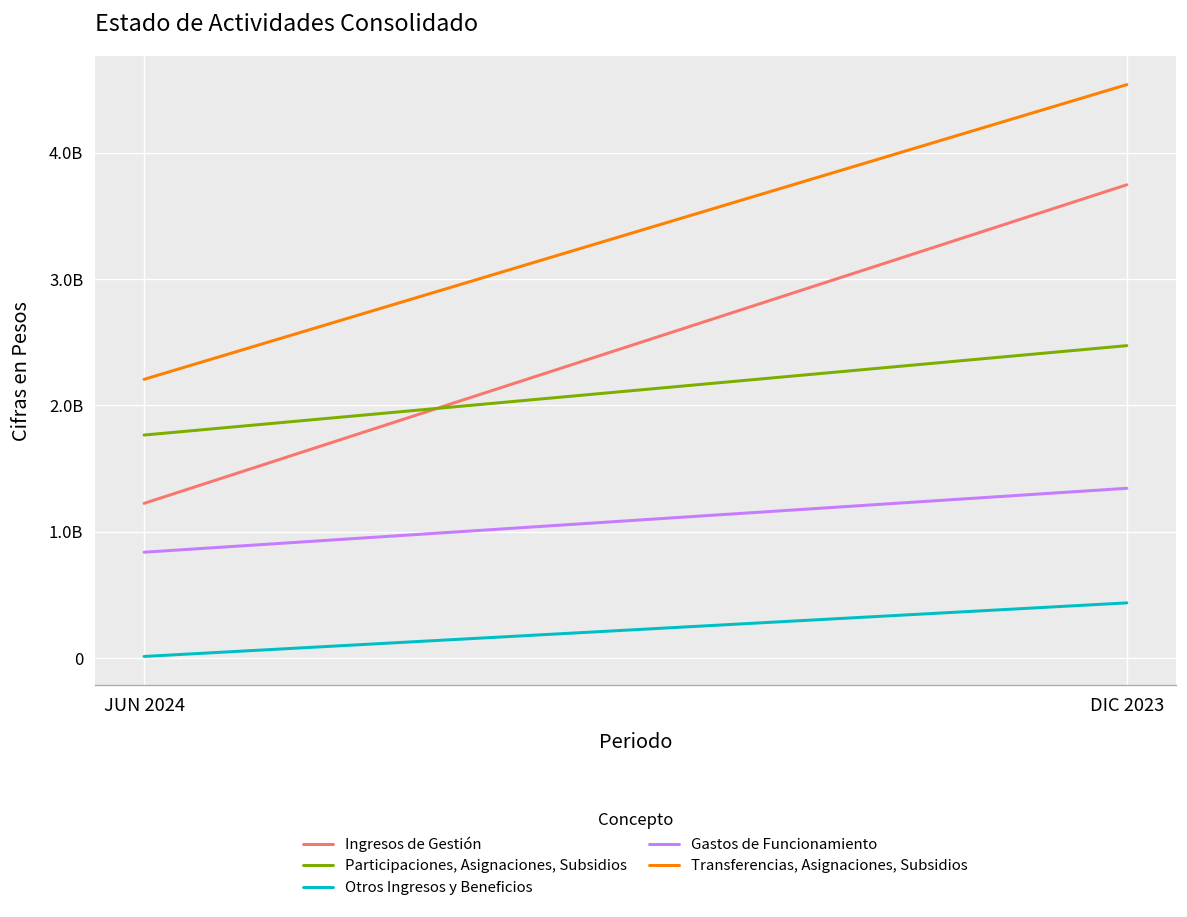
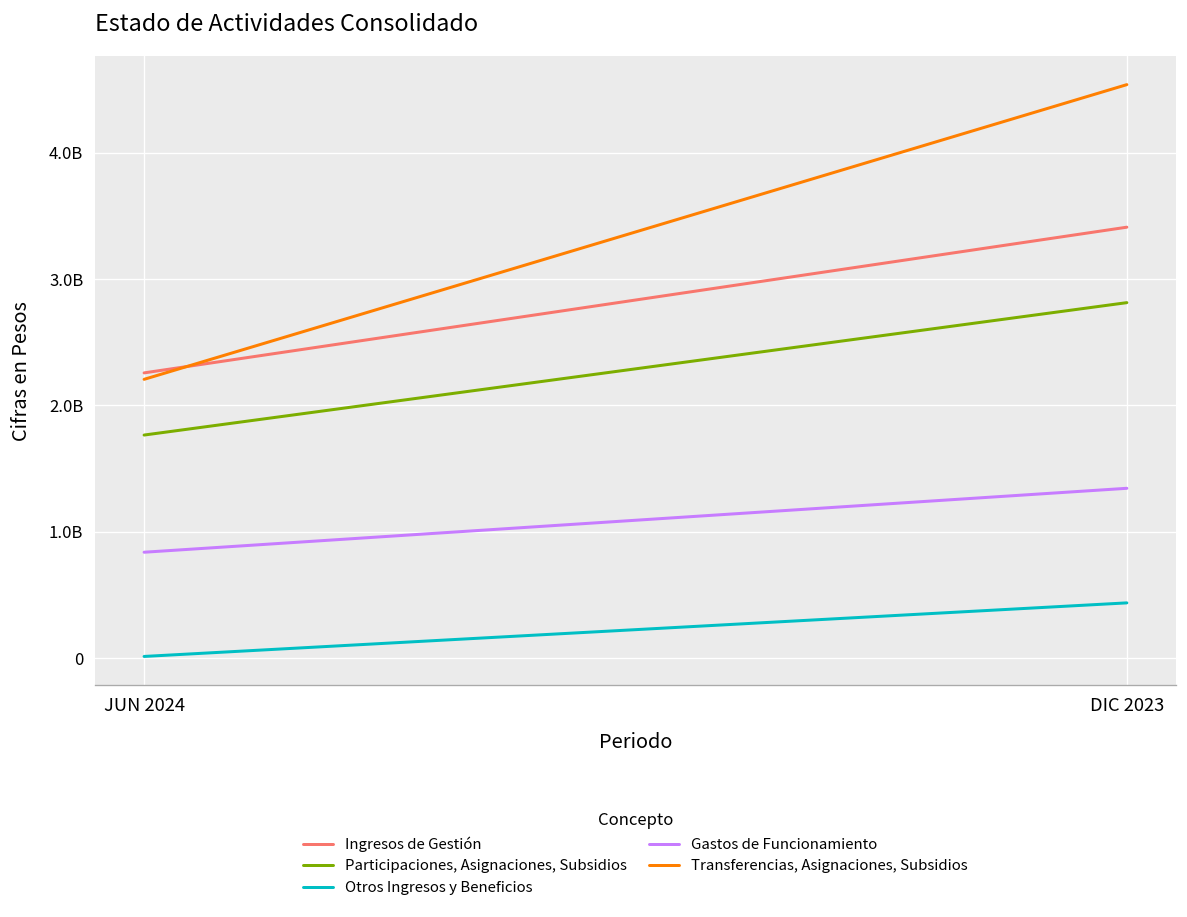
Ingresos de Gestión, JUN 2024: 1220000000 -> 2260000000
Ingresos de Gestión, DIC 2023: 3750000000 -> 3410000000
Participaciones, Asignaciones, Subsidios, DIC 2023: 2470000000 -> 2810000000
